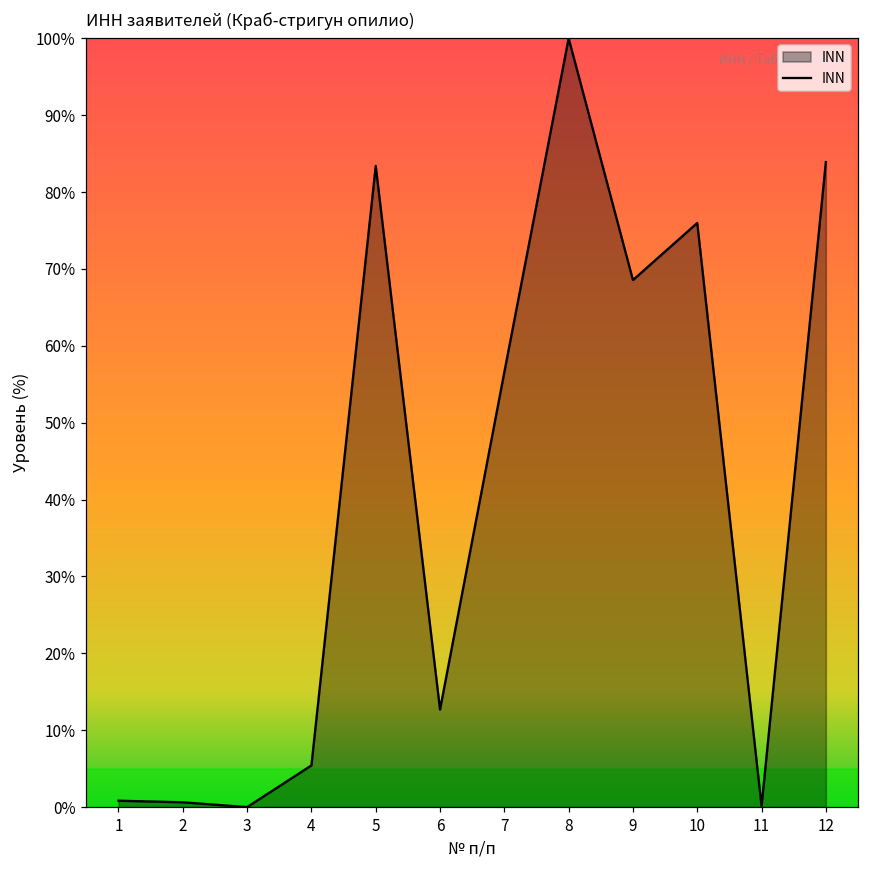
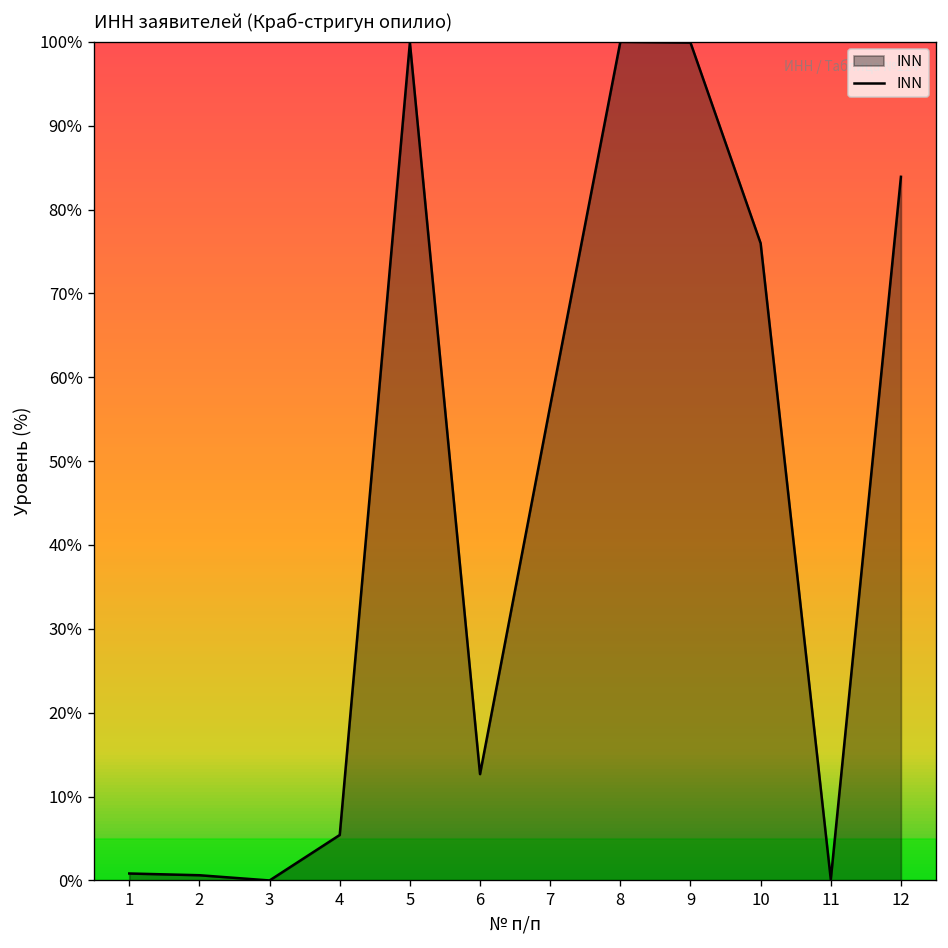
5: 83% -> 100%
9: 69% -> 100%
